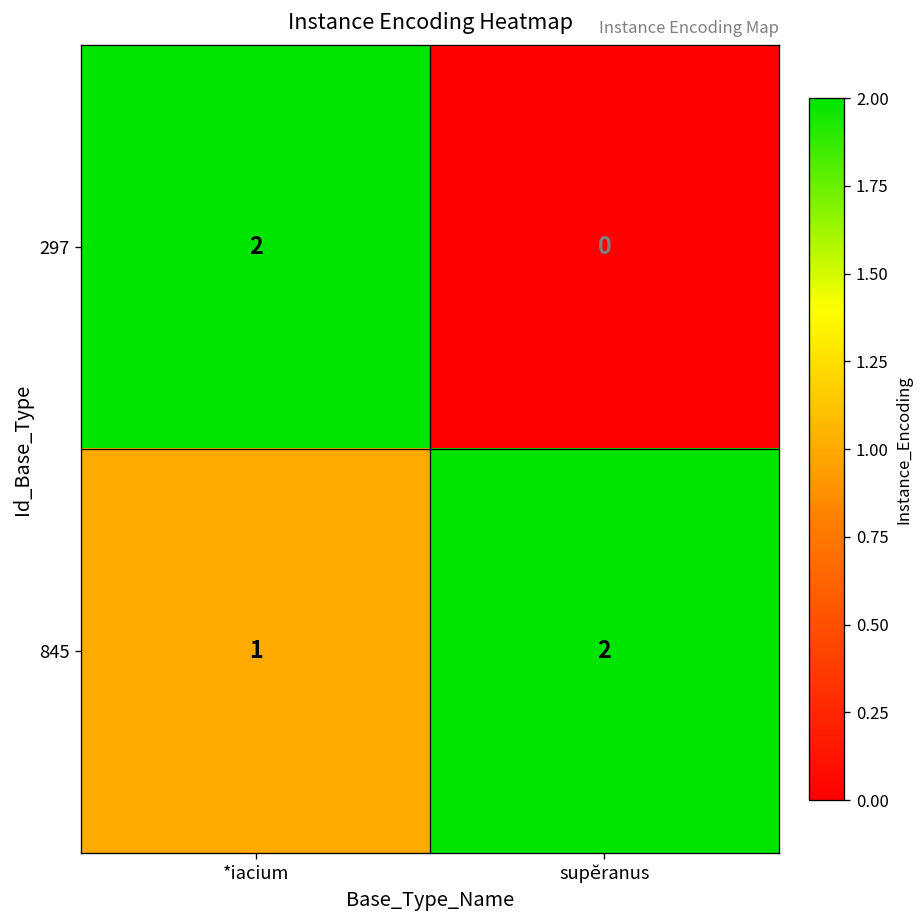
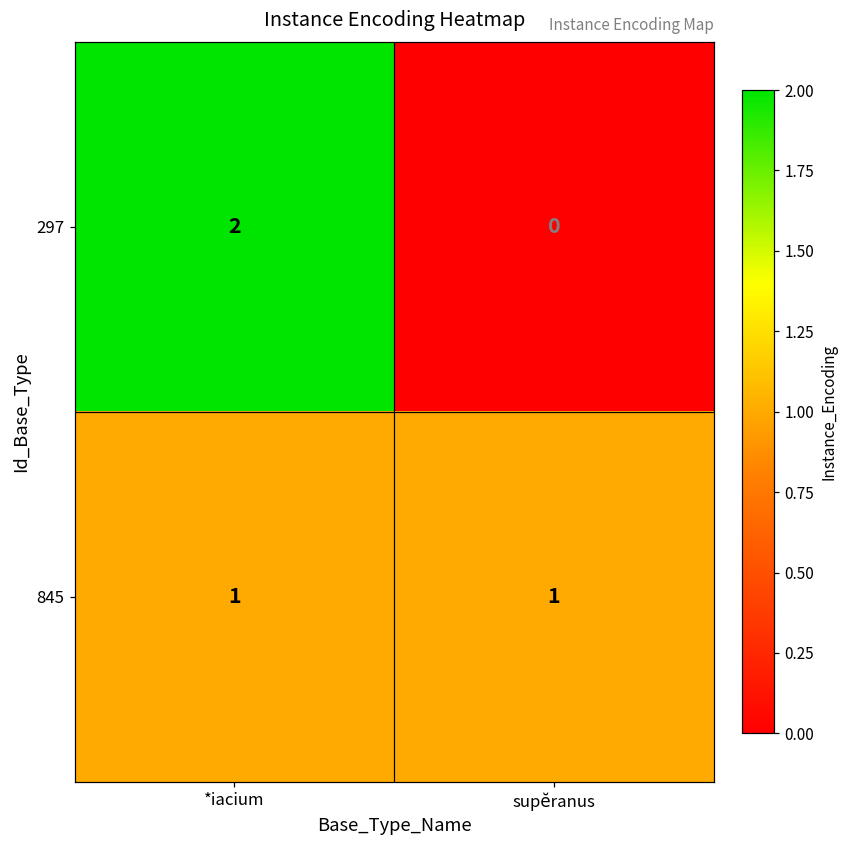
845, supĕranus: 2 -> 1
